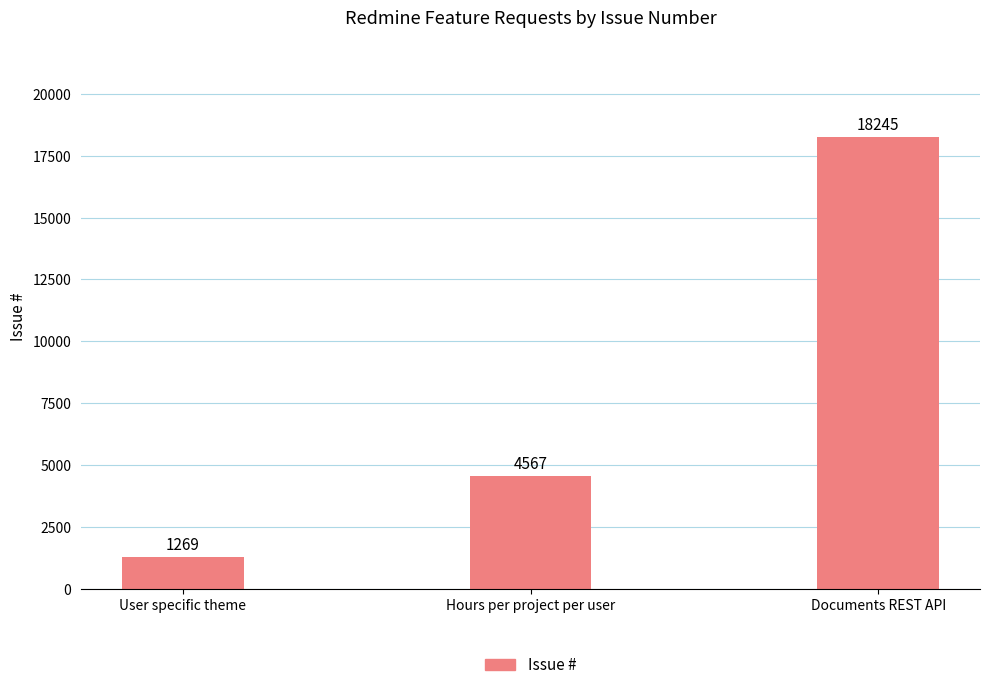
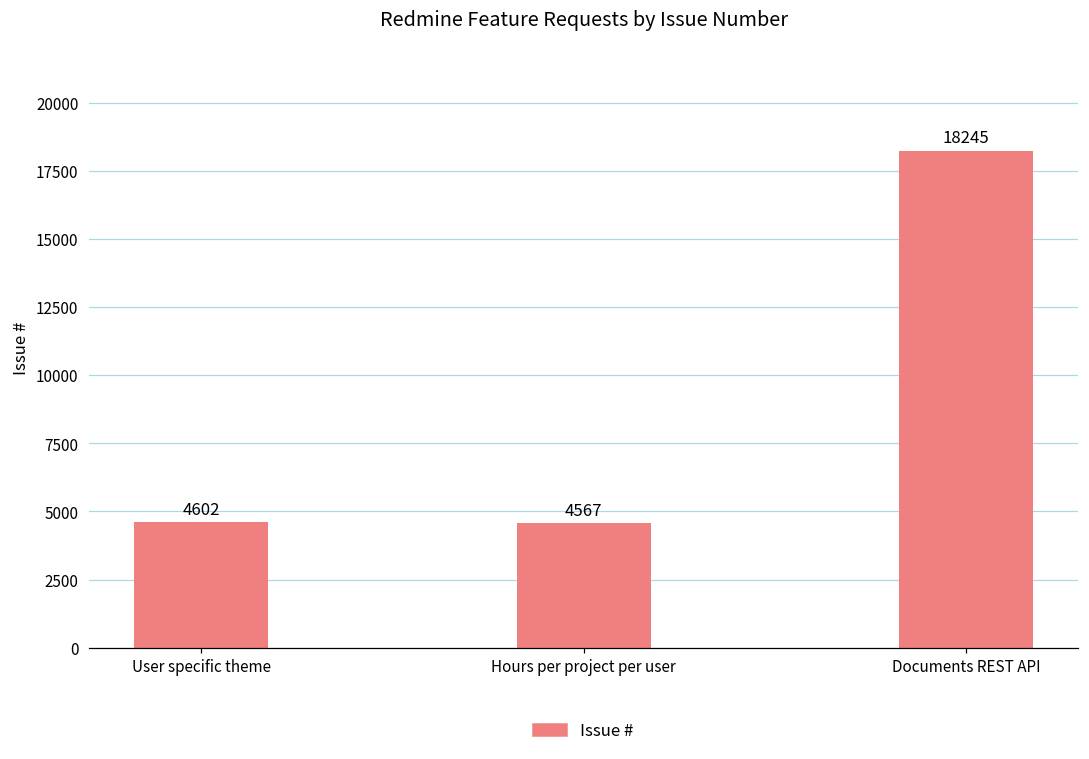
User specific theme: 1269 -> 4602
